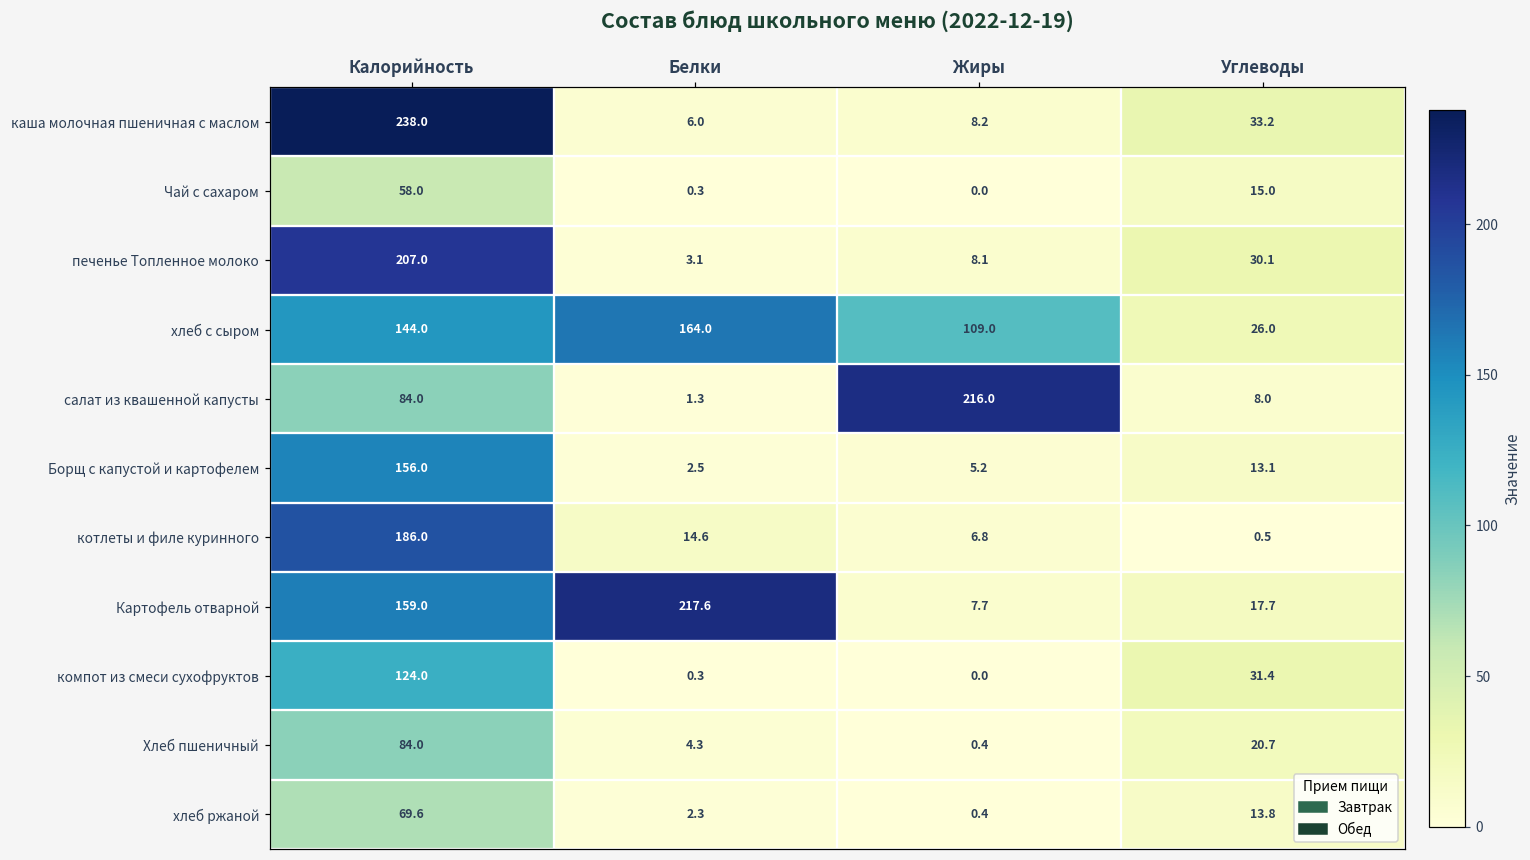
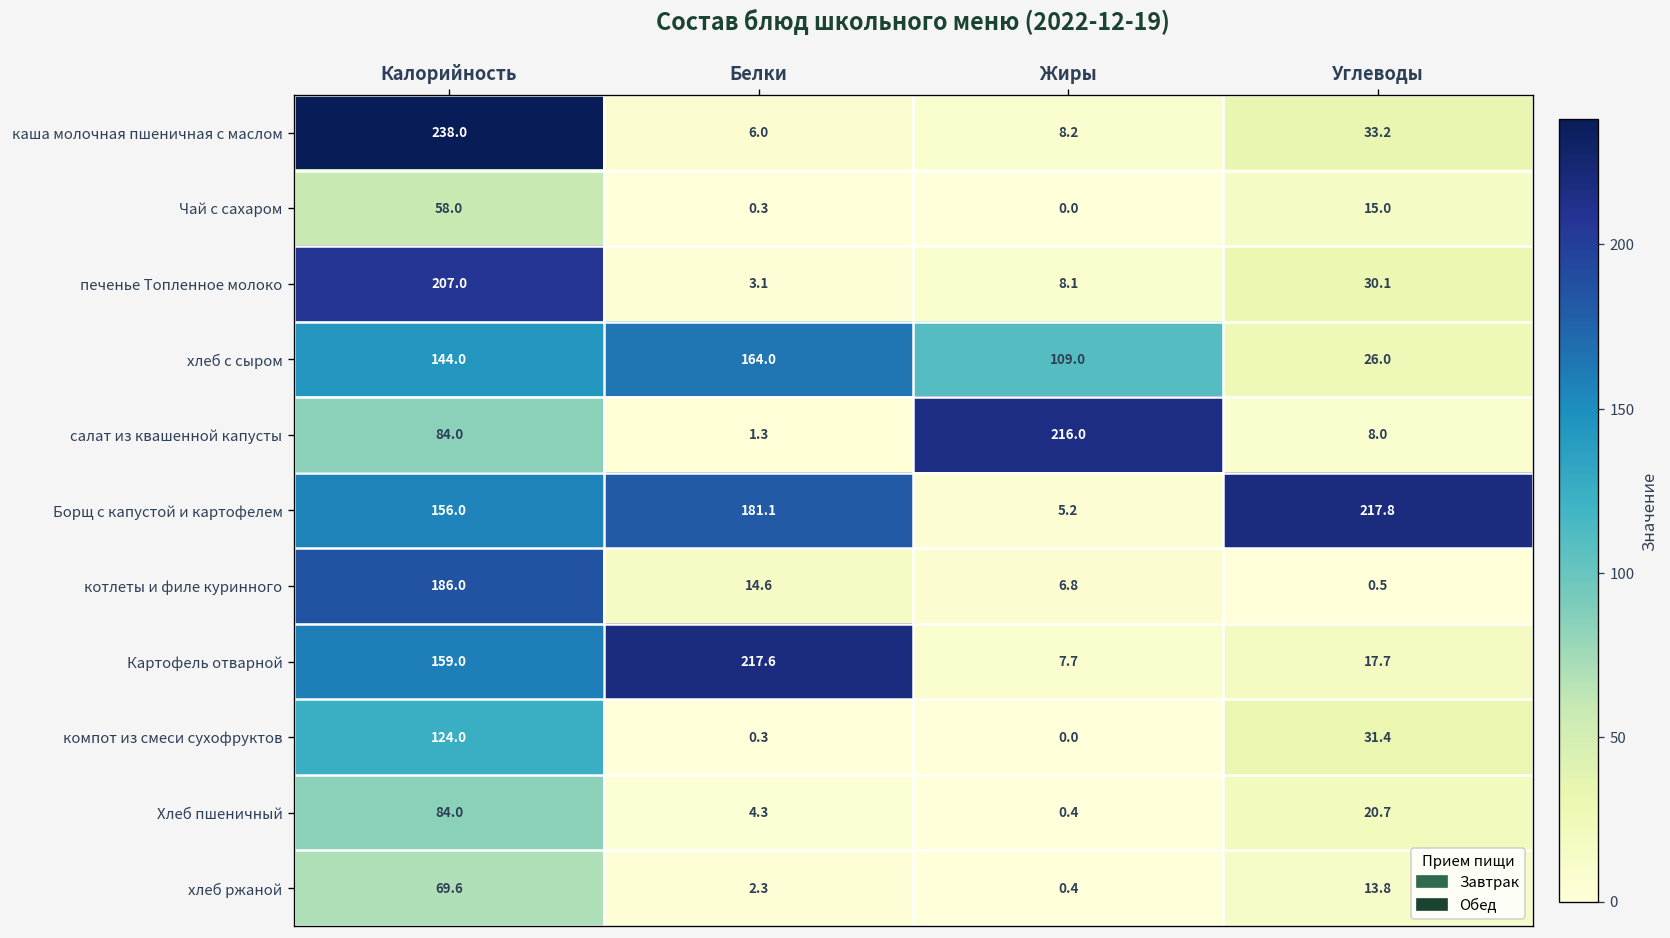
Борщ с капустой и картофелем, Белки: 2.5 -> 181.1
Борщ с капустой и картофелем, Углеводы: 13.1 -> 217.8
